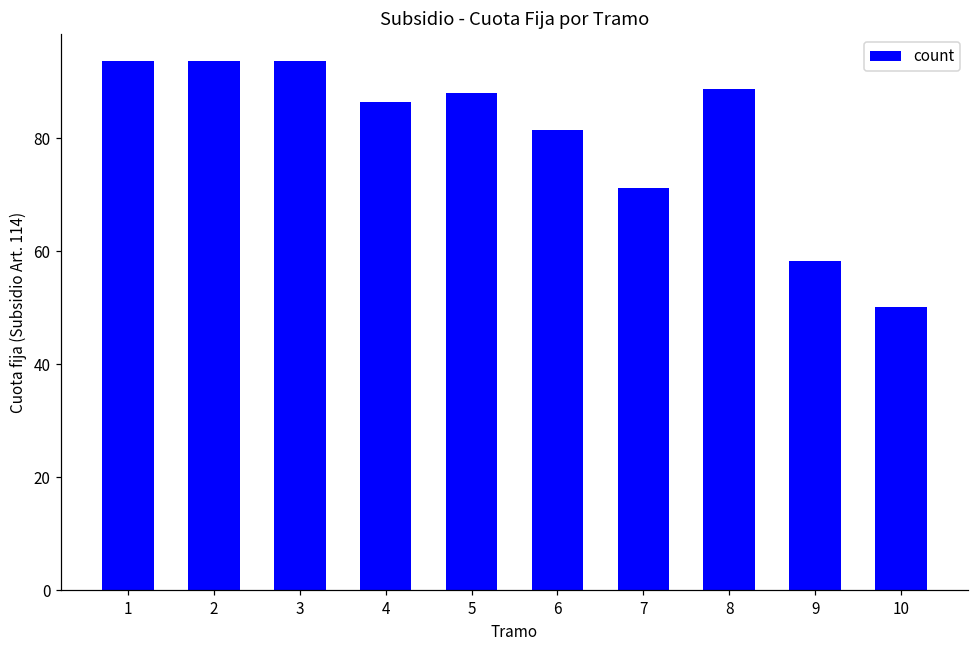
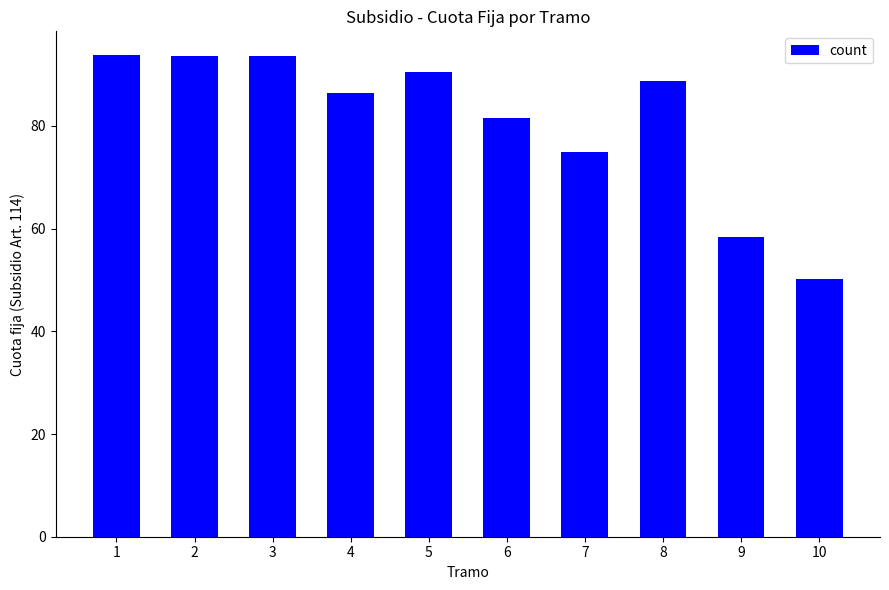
5: 88 -> 90
7: 71 -> 75
